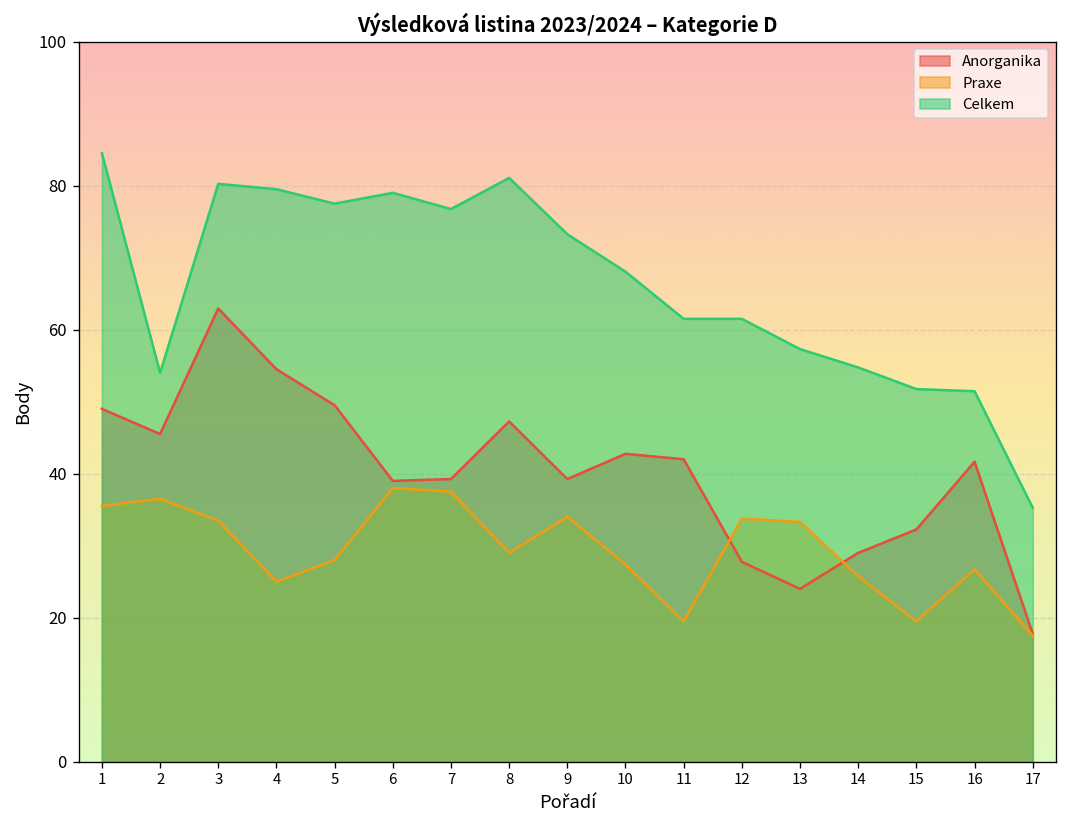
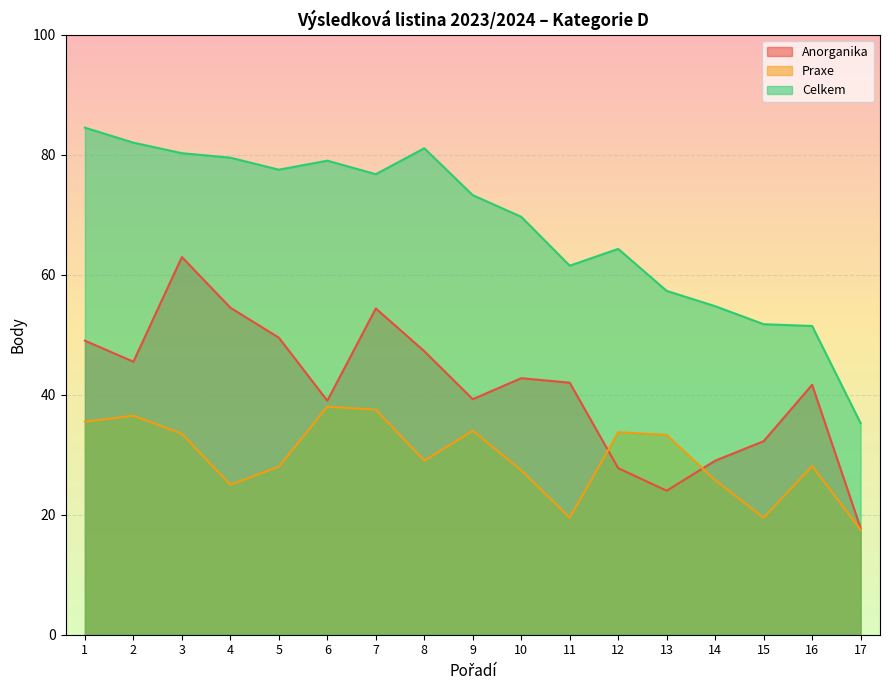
Celkem, 2: 54 -> 82
Anorganika, 7: 39 -> 54
Celkem, 10: 68 -> 70
Celkem, 12: 62 -> 64
Praxe, 16: 27 -> 28
